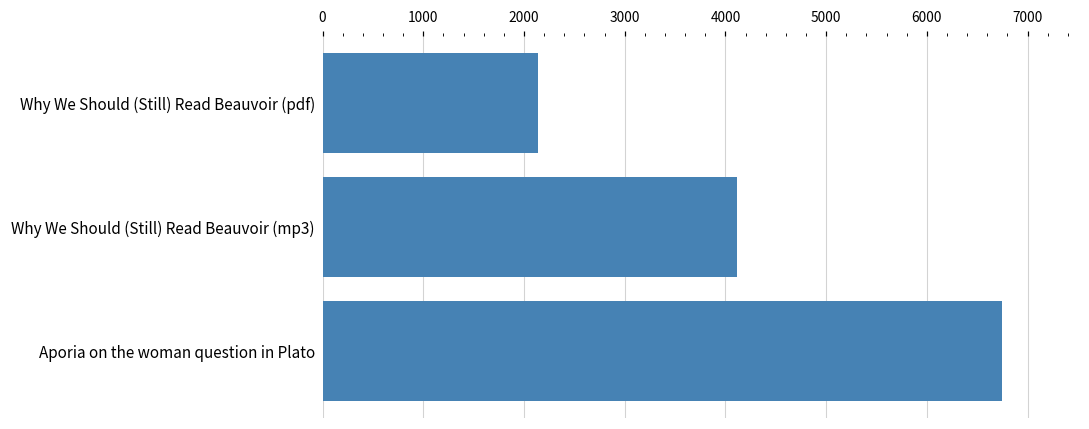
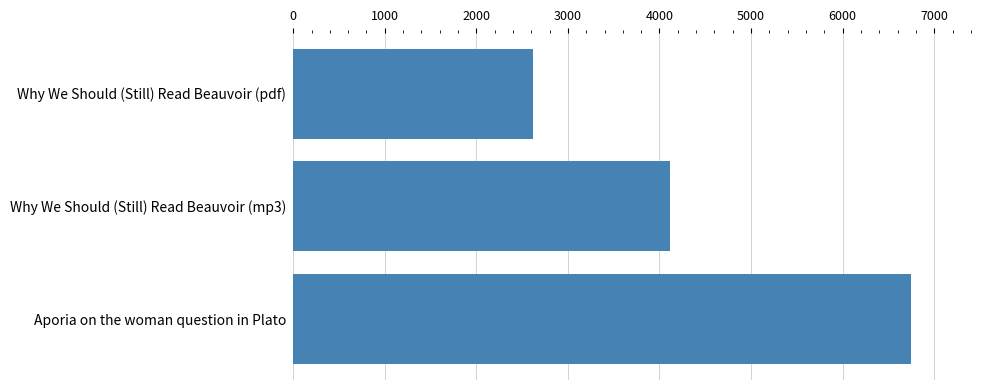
Why We Should (Still) Read Beauvoir (pdf): 2100 -> 2600
